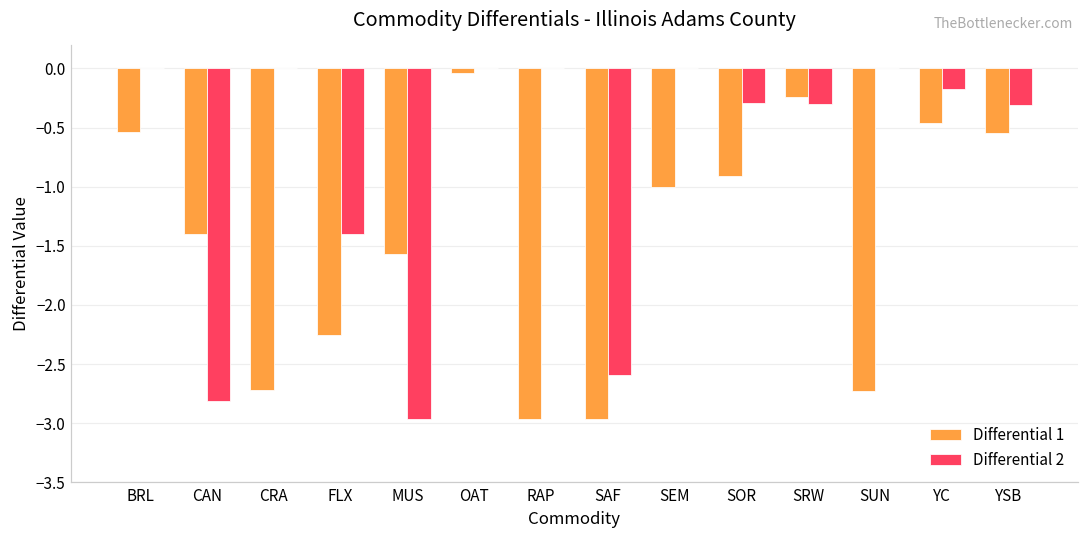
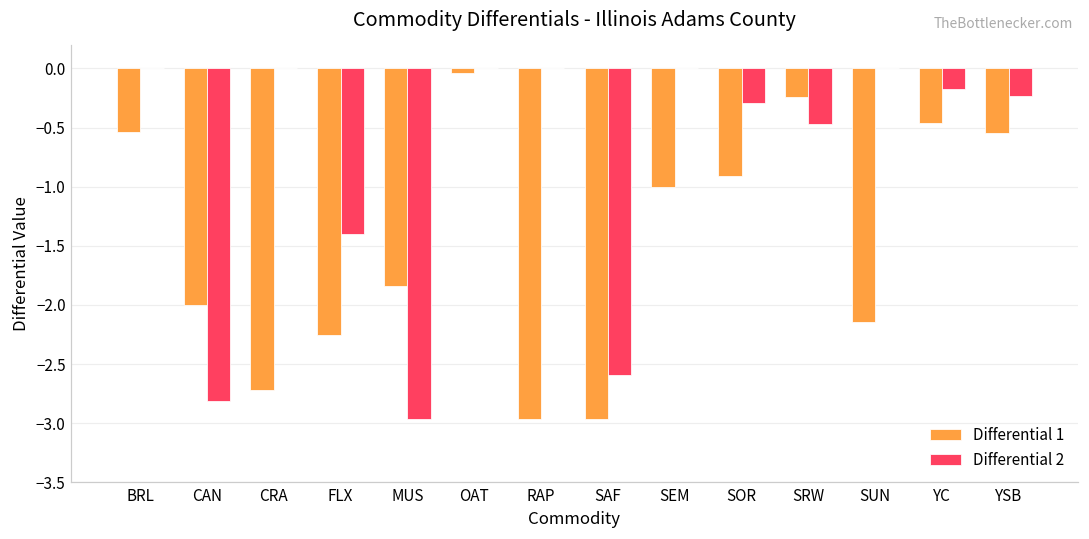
Differential 1, CAN: -1.4 -> -2.0
Differential 1, MUS: -1.57 -> -1.84
Differential 2, SRW: -0.30 -> -0.47
Differential 1, SUN: -2.73 -> -2.14
Differential 2, YSB: -0.31 -> -0.23
